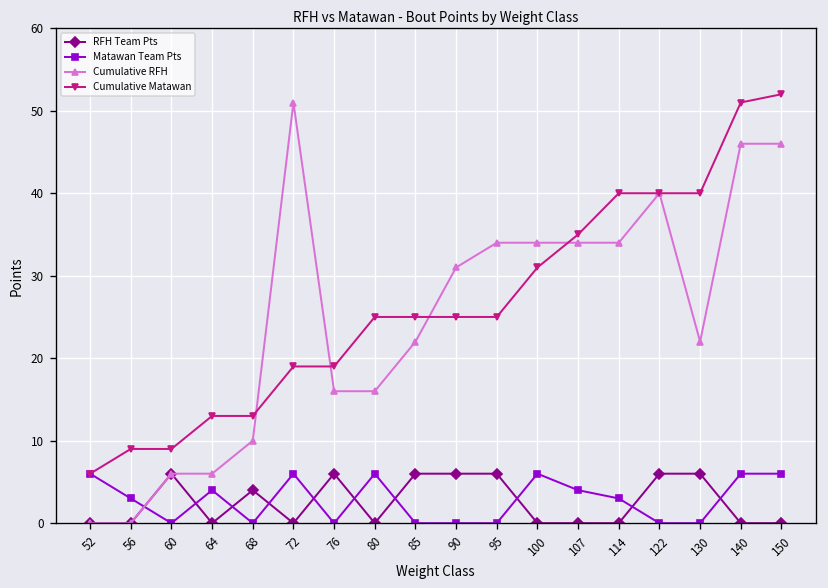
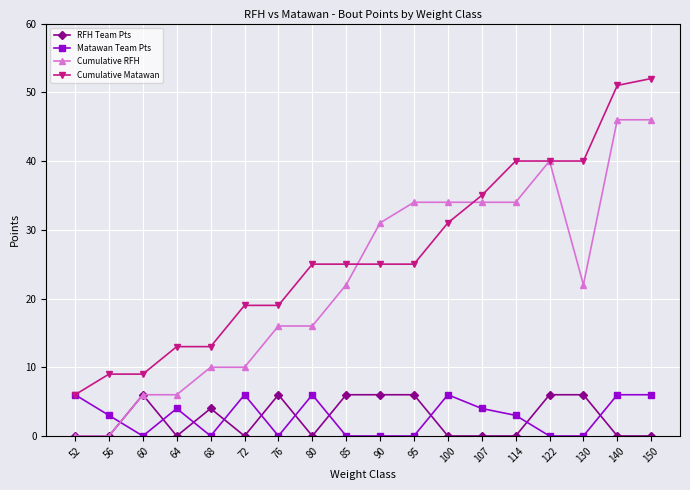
Cumulative RFH, 72: 51 -> 10
